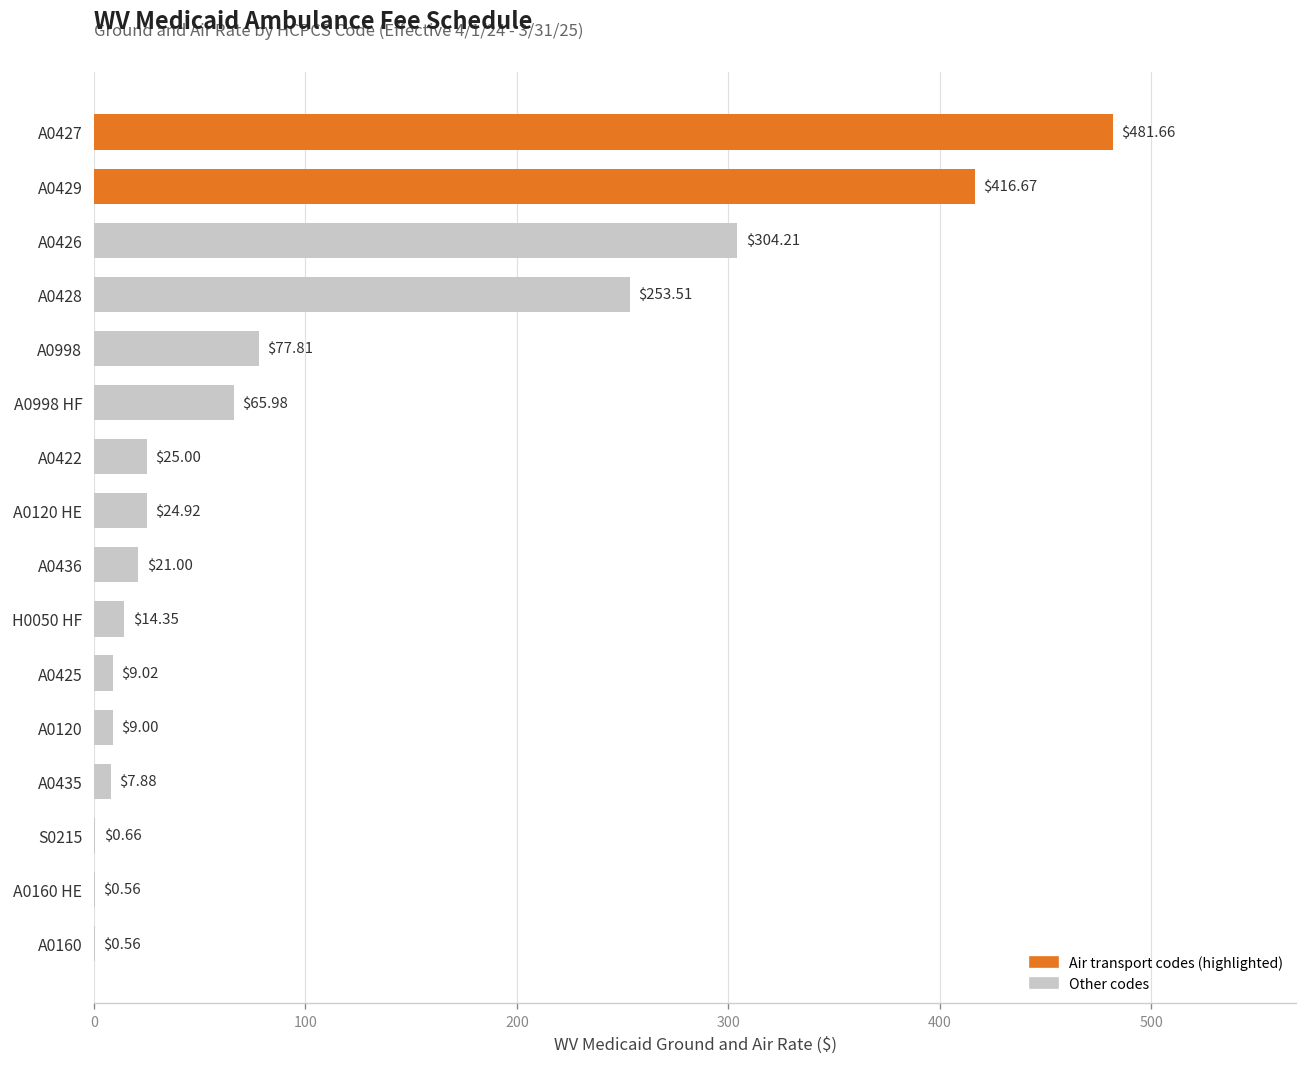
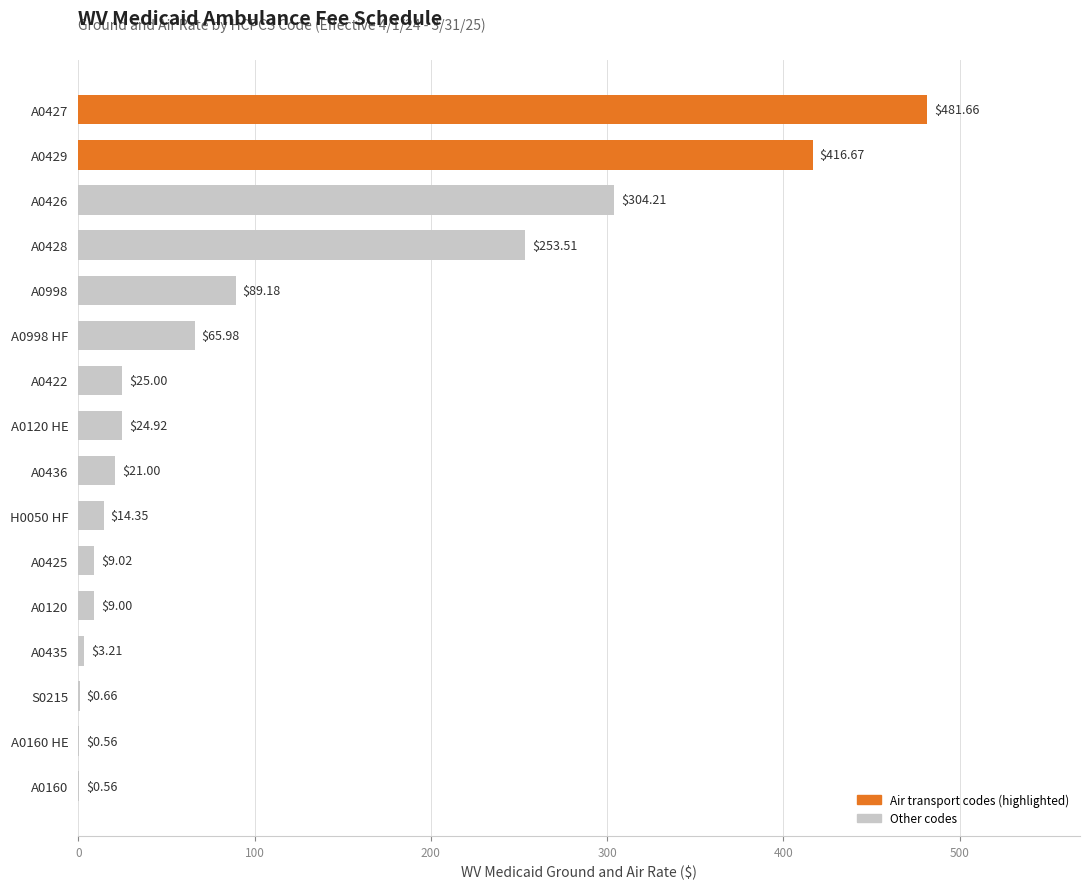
A0998: $77.81 -> $89.18
A0435: $7.88 -> $3.21
